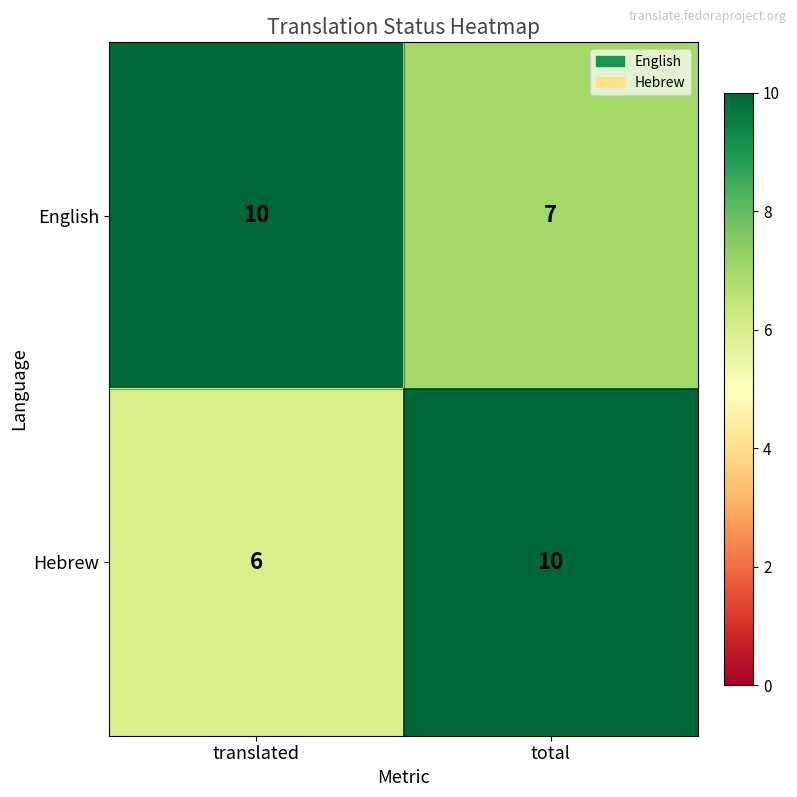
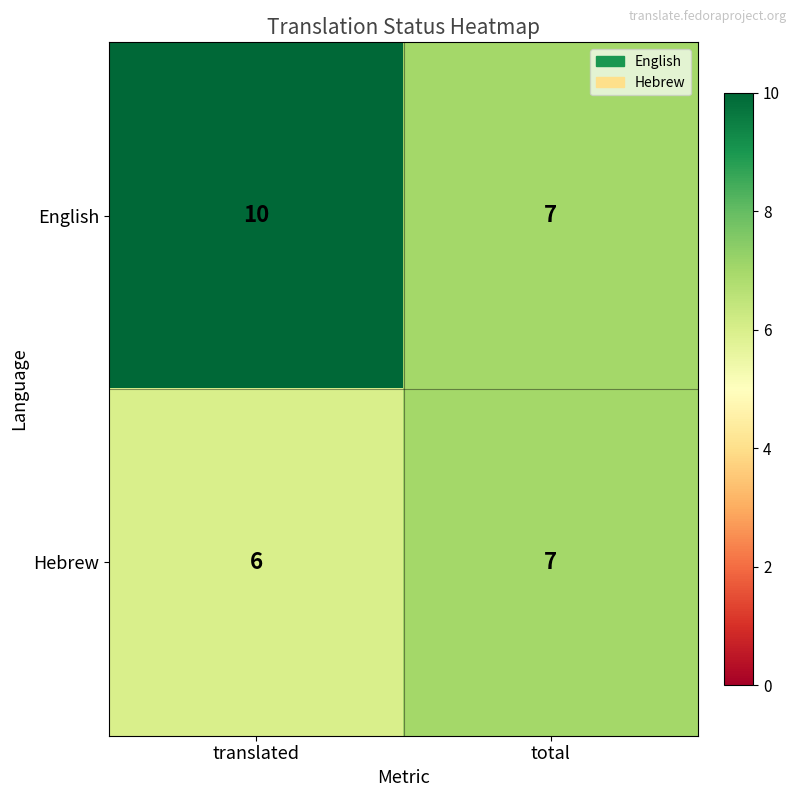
Hebrew, total: 10 -> 7
